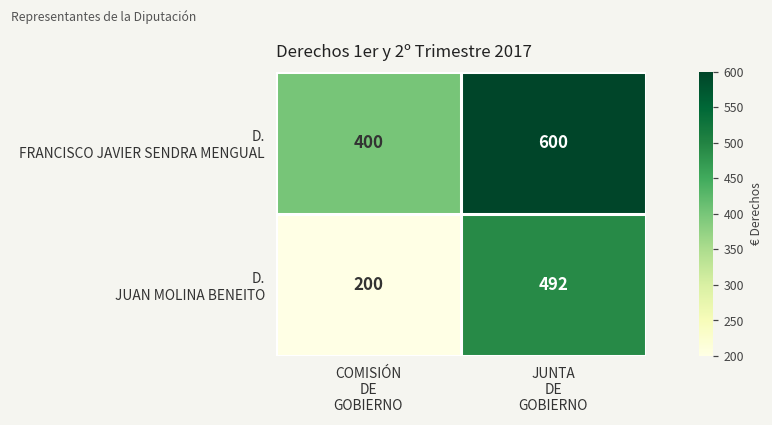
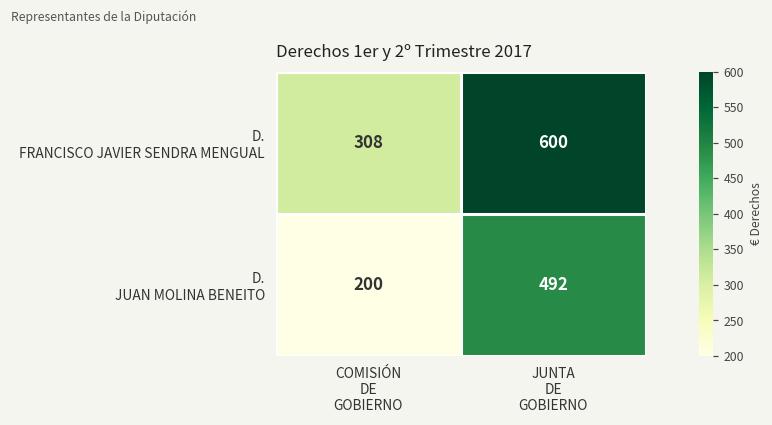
D. FRANCISCO JAVIER SENDRA MENGUAL, COMISIÓN DE GOBIERNO: 400 -> 308
